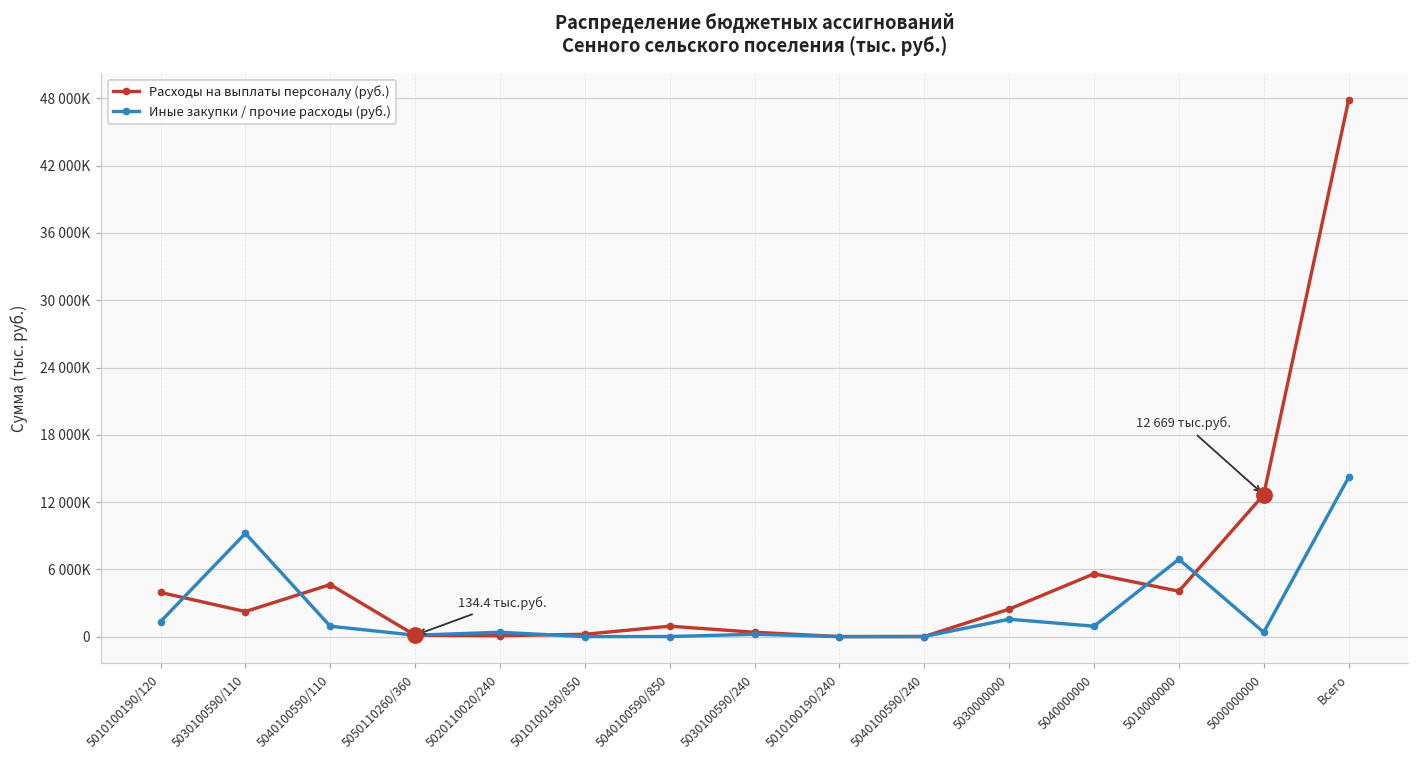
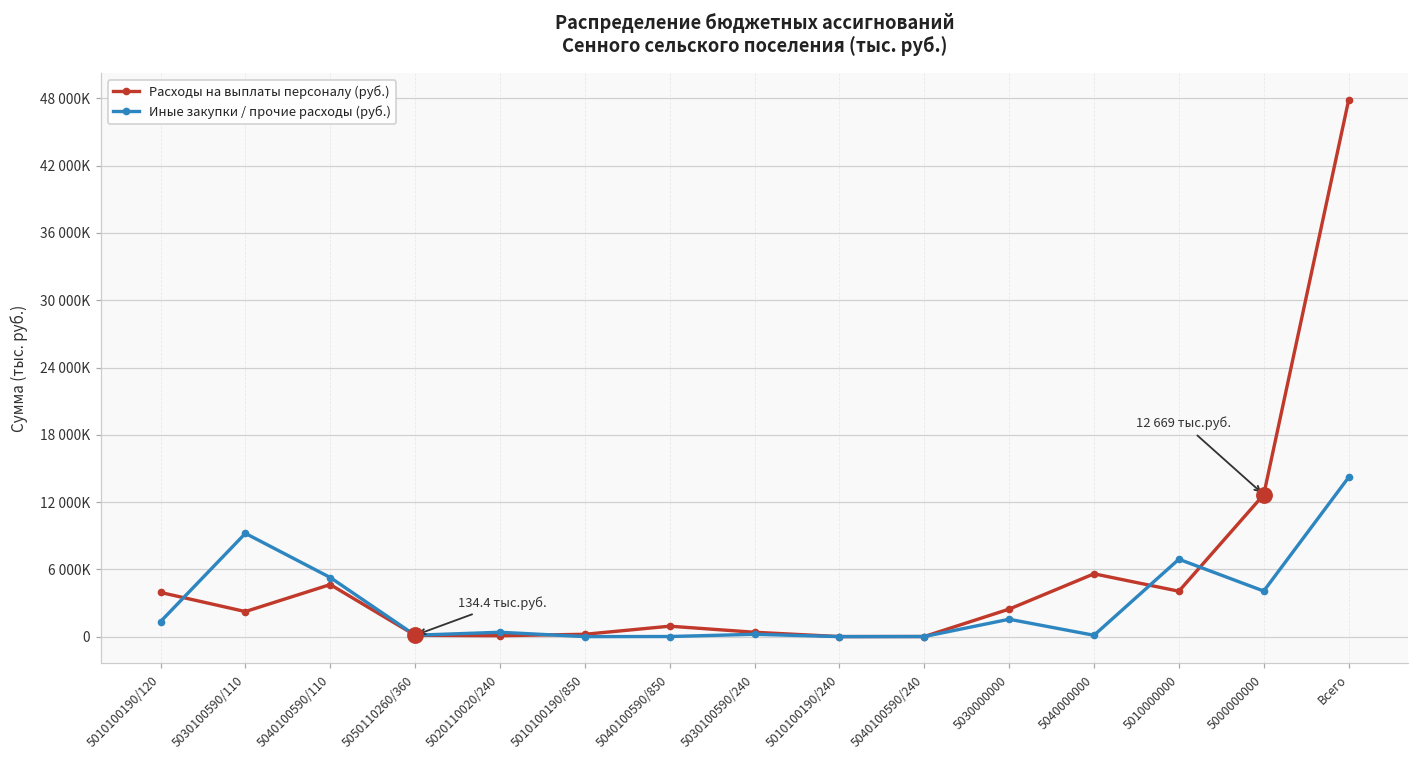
Иные закупки / прочие расходы (руб.), 5040100590/110: 900000 -> 5300000
Иные закупки / прочие расходы (руб.), 5040000000: 900000 -> 100000
Иные закупки / прочие расходы (руб.), 5000000000: 400000 -> 4100000
